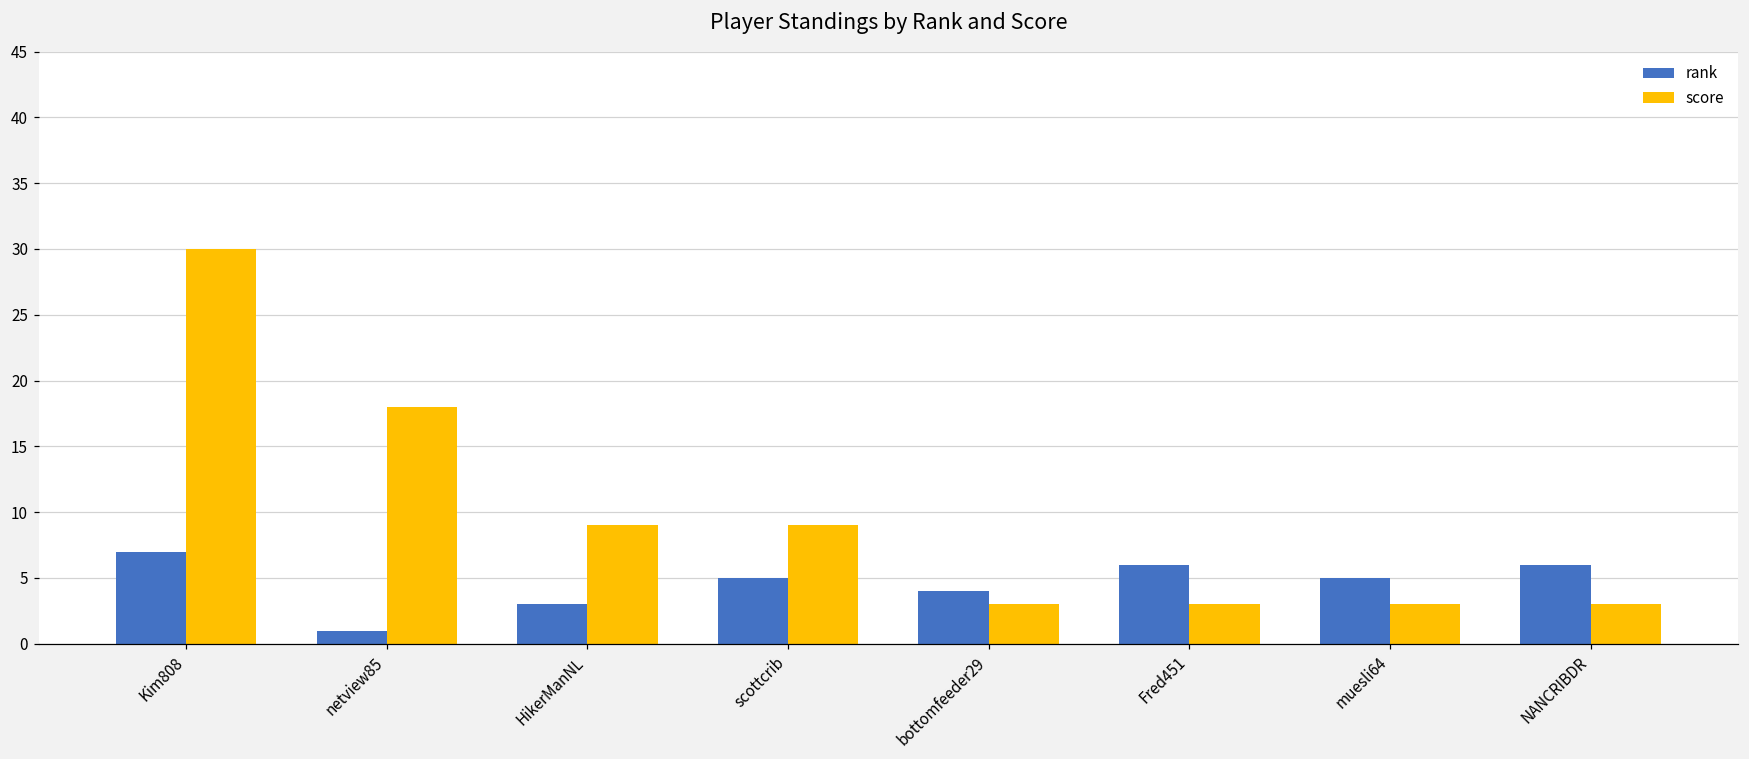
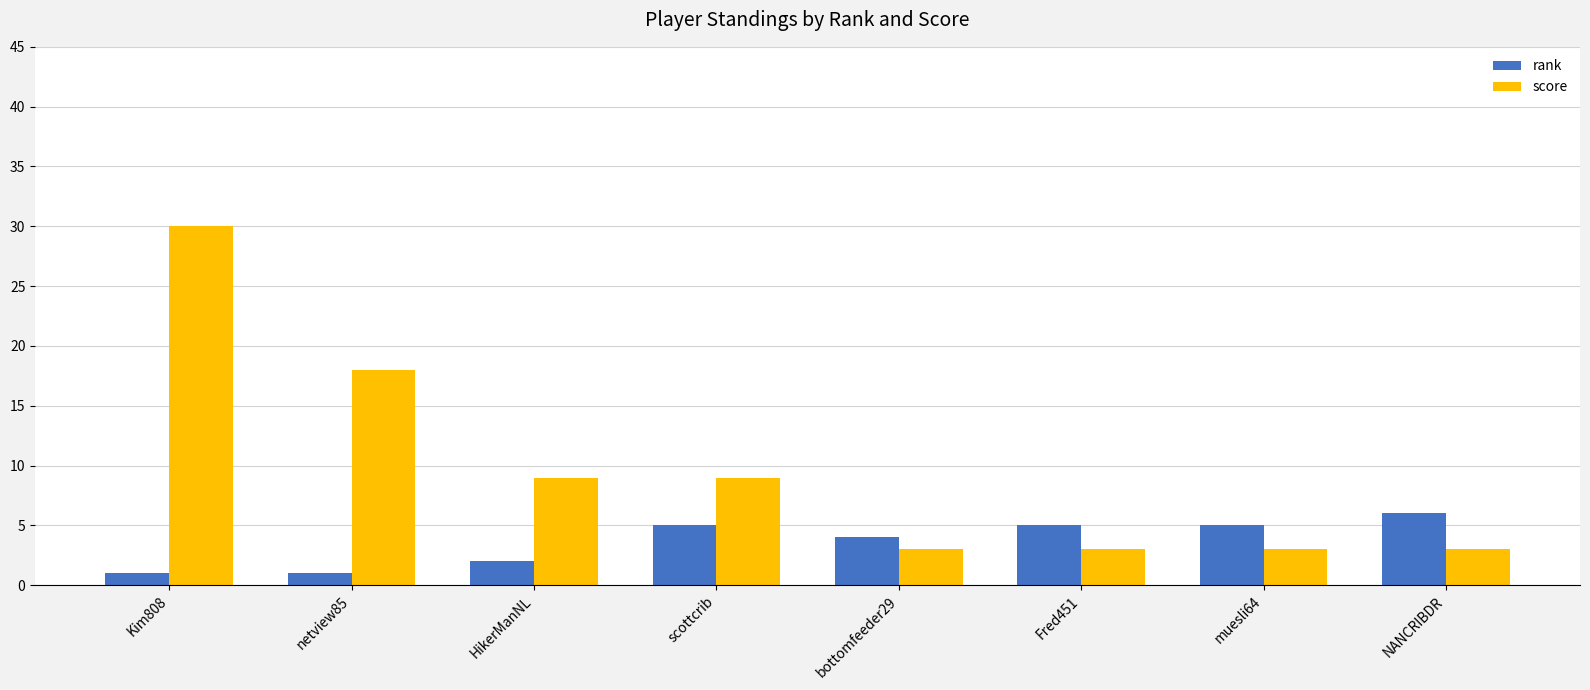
rank, Kim808: 7 -> 1
rank, HikerManNL: 3 -> 2
rank, Fred451: 6 -> 5
